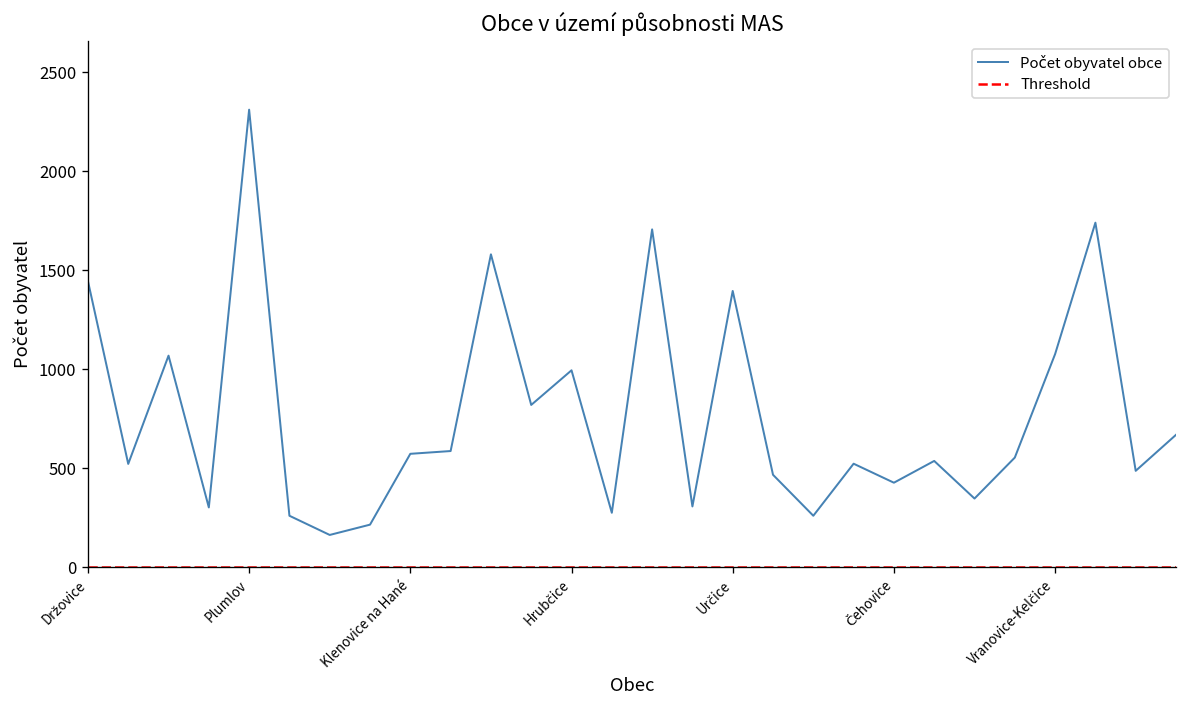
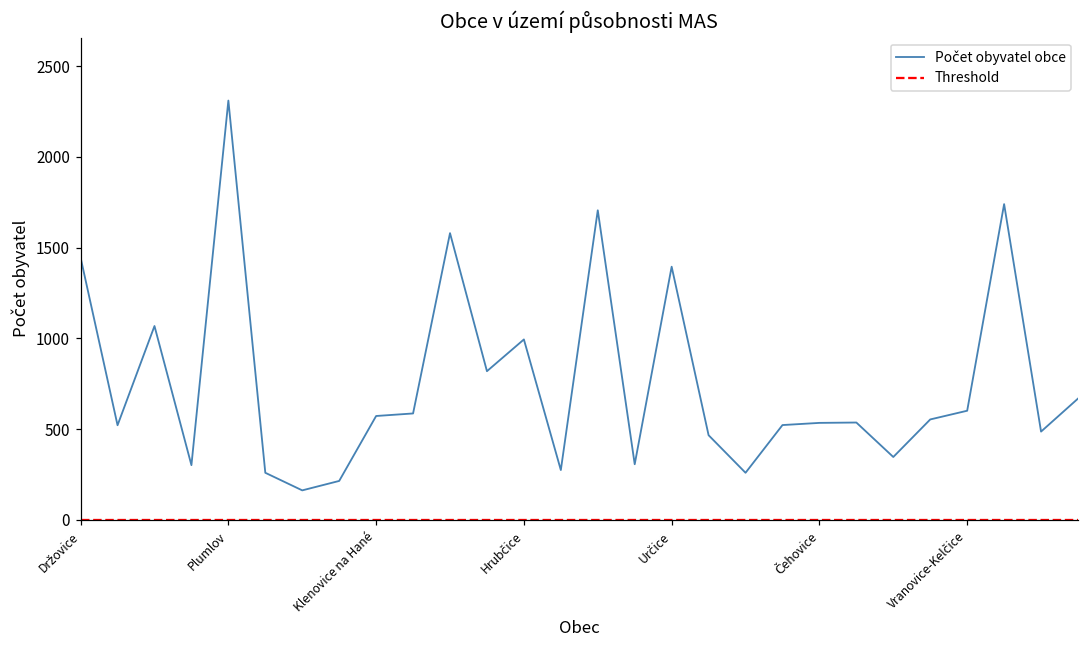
Čehovice: 430 -> 530
Vranovice-Kelčice: 1080 -> 600
